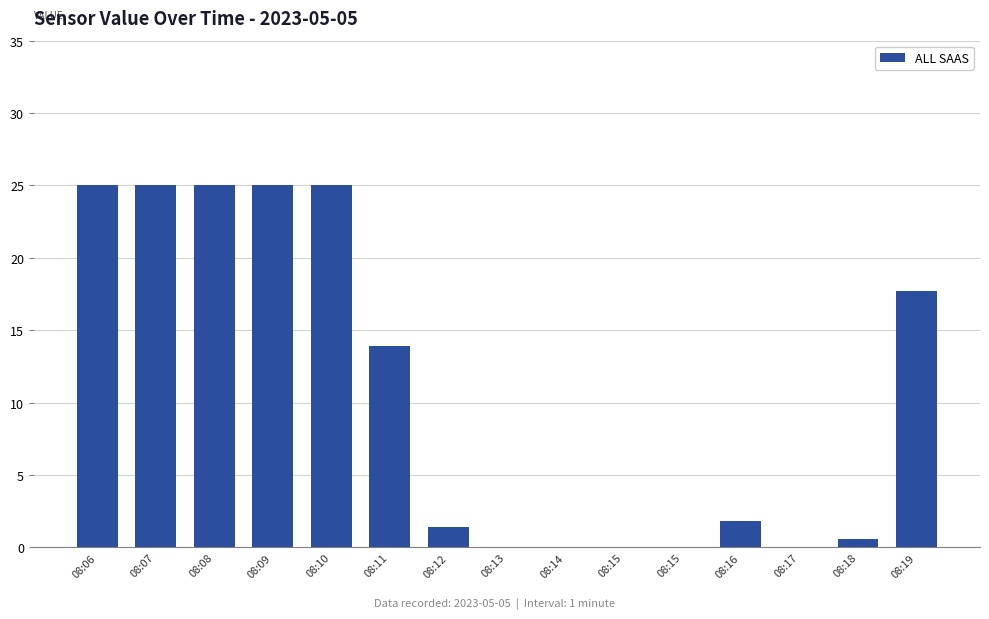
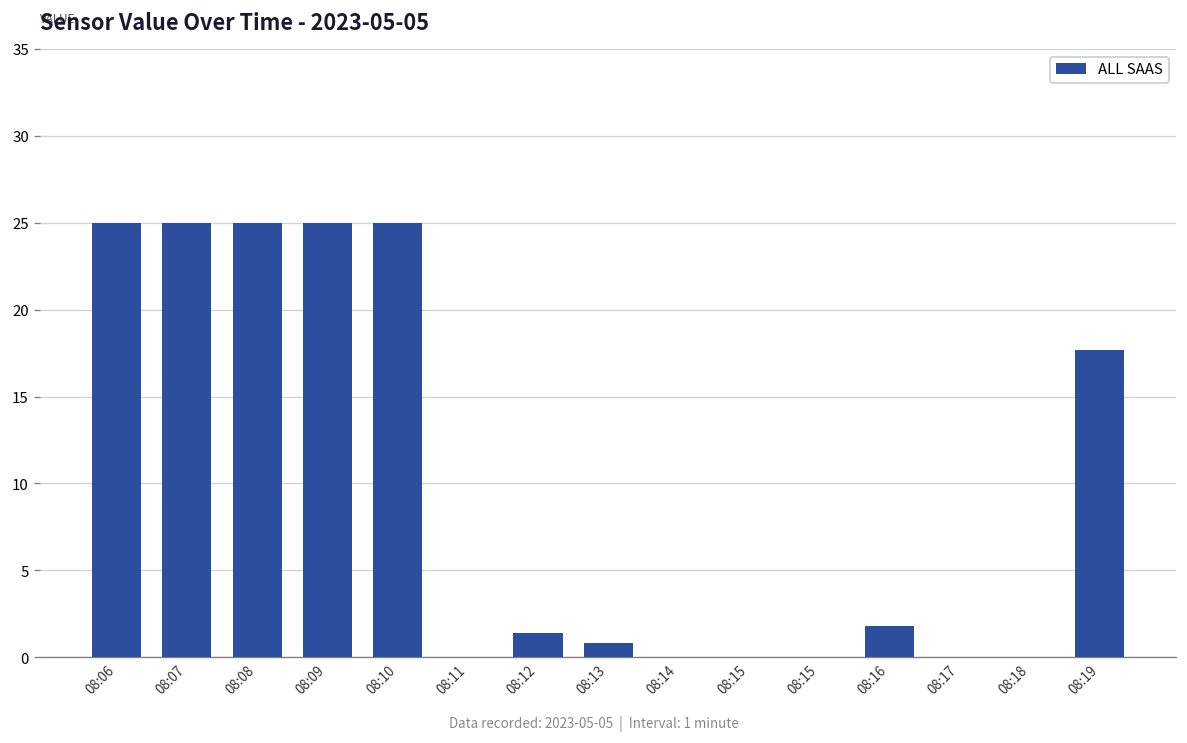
08:11: 13.9 -> 0.0
08:13: 0.0 -> 0.8
08:18: 0.6 -> 0.0
